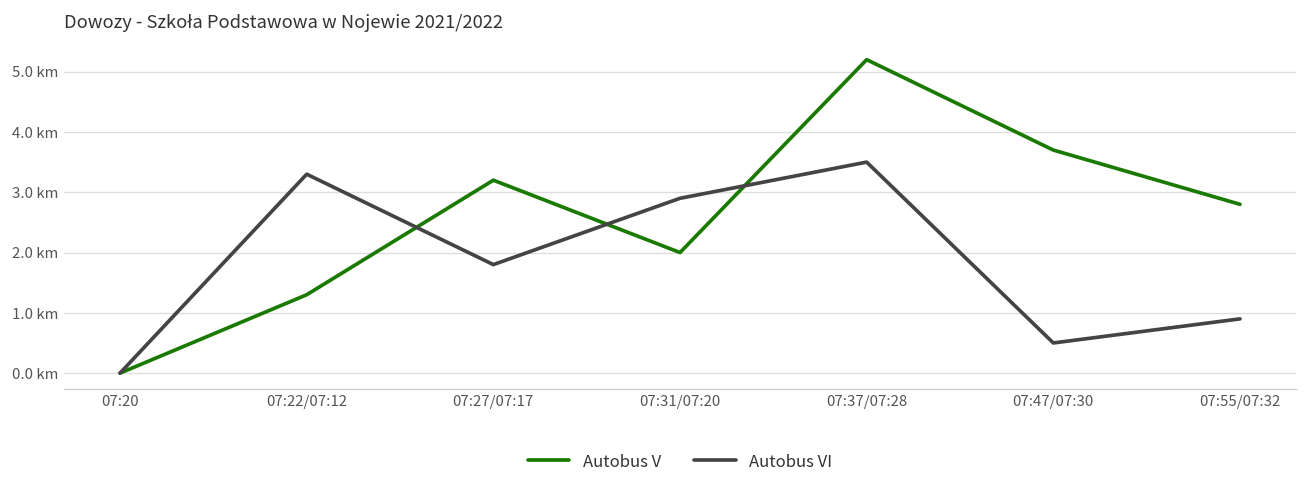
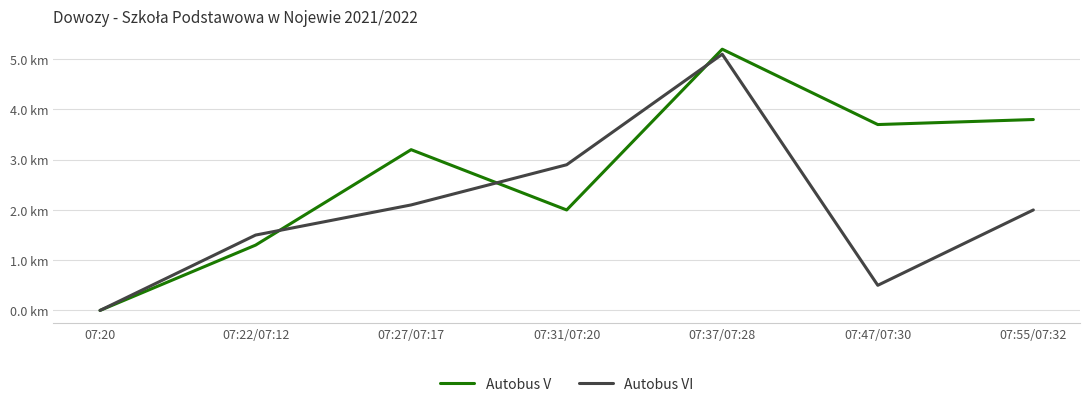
Autobus VI, 07:22/07:12: 3.3 km -> 1.5 km
Autobus VI, 07:27/07:17: 1.8 km -> 2.1 km
Autobus VI, 07:37/07:28: 3.5 km -> 5.1 km
Autobus V, 07:55/07:32: 2.8 km -> 3.8 km
Autobus VI, 07:55/07:32: 0.9 km -> 2.0 km
